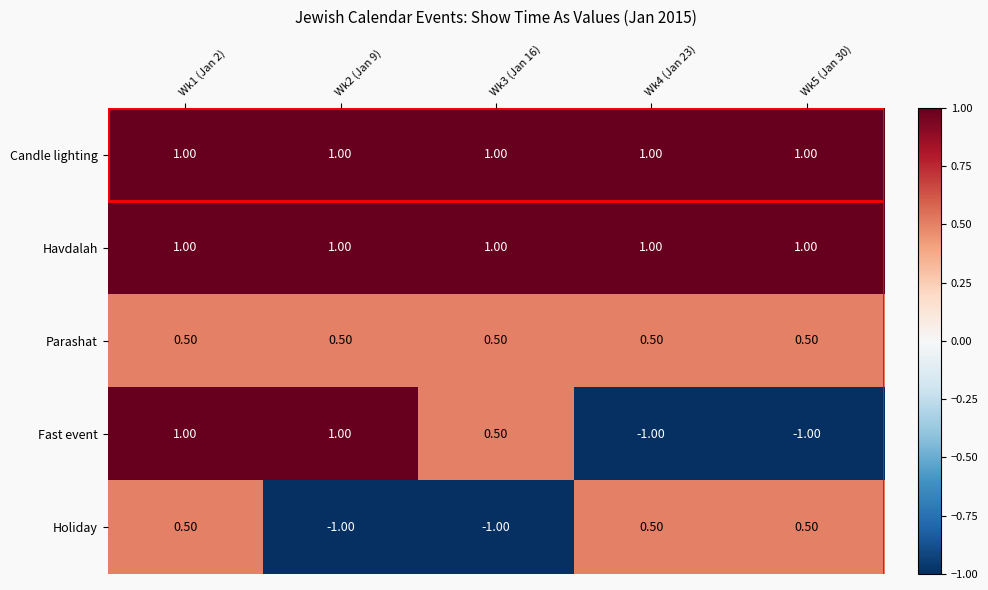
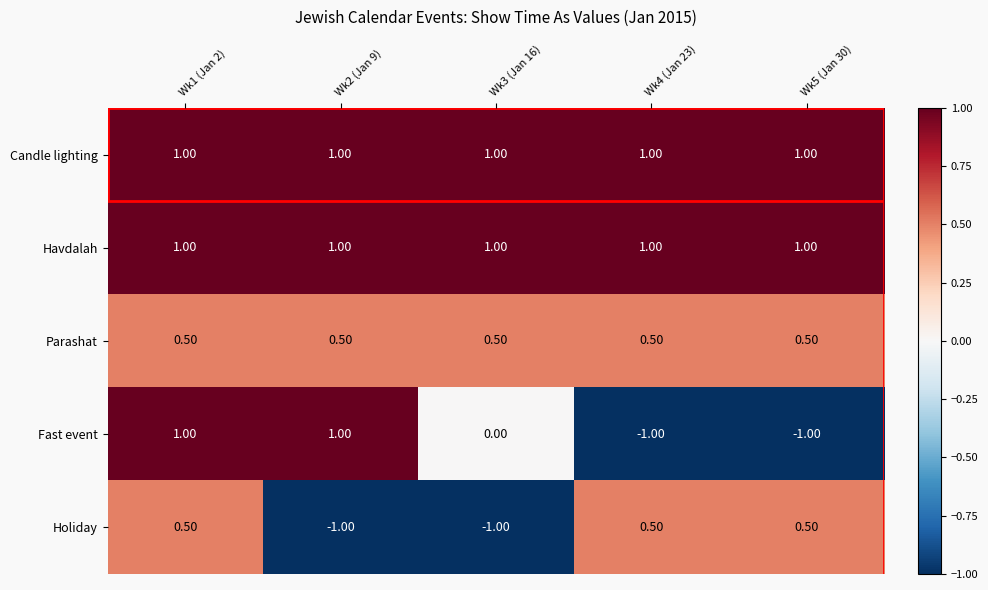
Fast event, Wk3 (Jan 16): 0.50 -> 0.00
